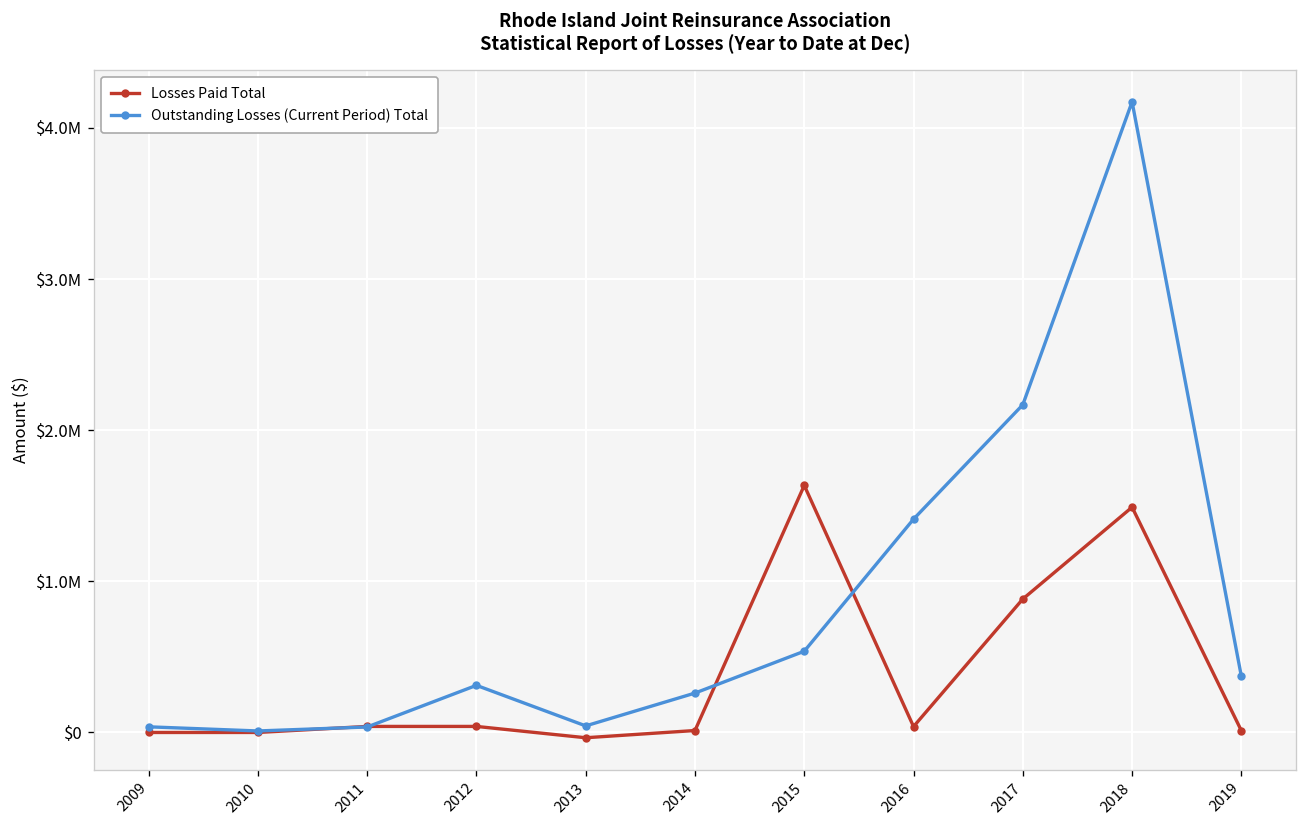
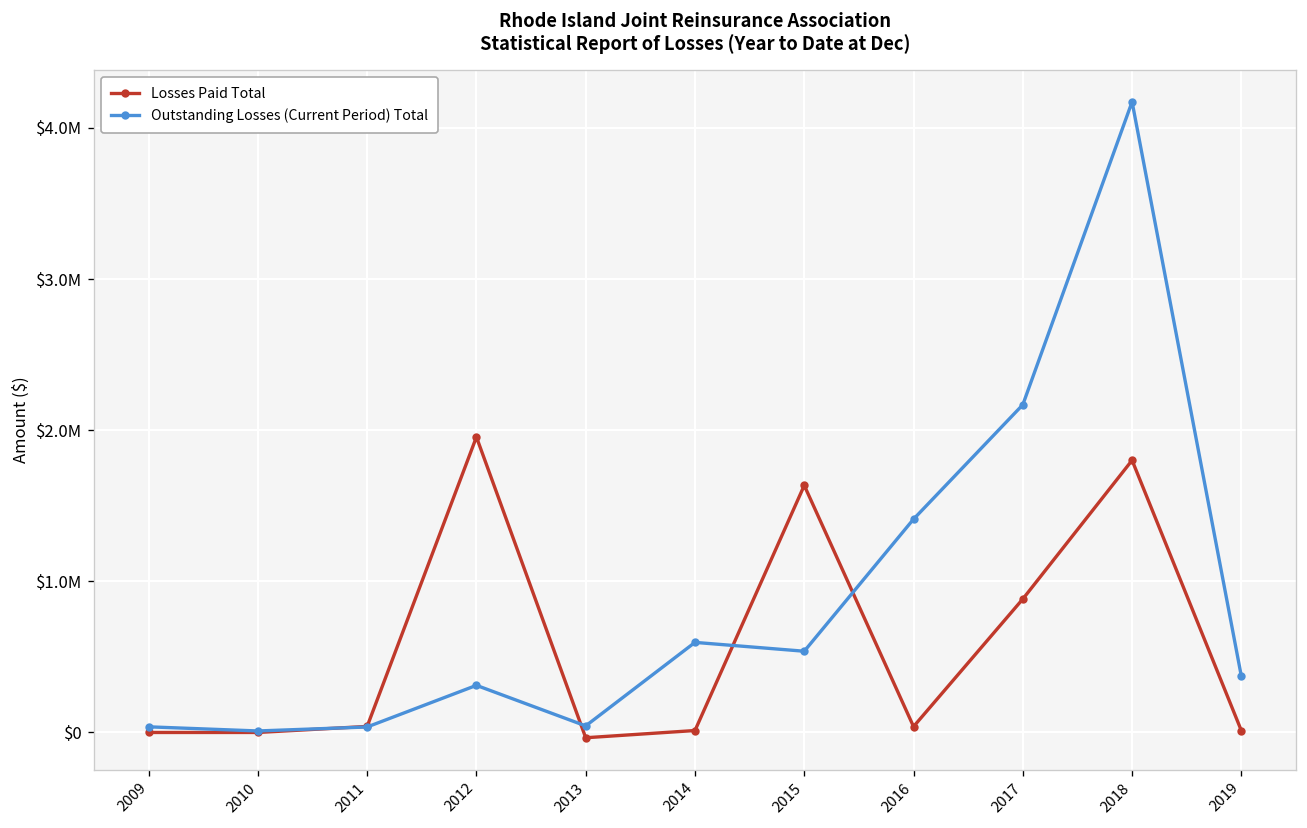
Losses Paid Total, 2012: $40000 -> $1960000
Outstanding Losses (Current Period) Total, 2014: $260000 -> $600000
Losses Paid Total, 2018: $1490000 -> $1800000
